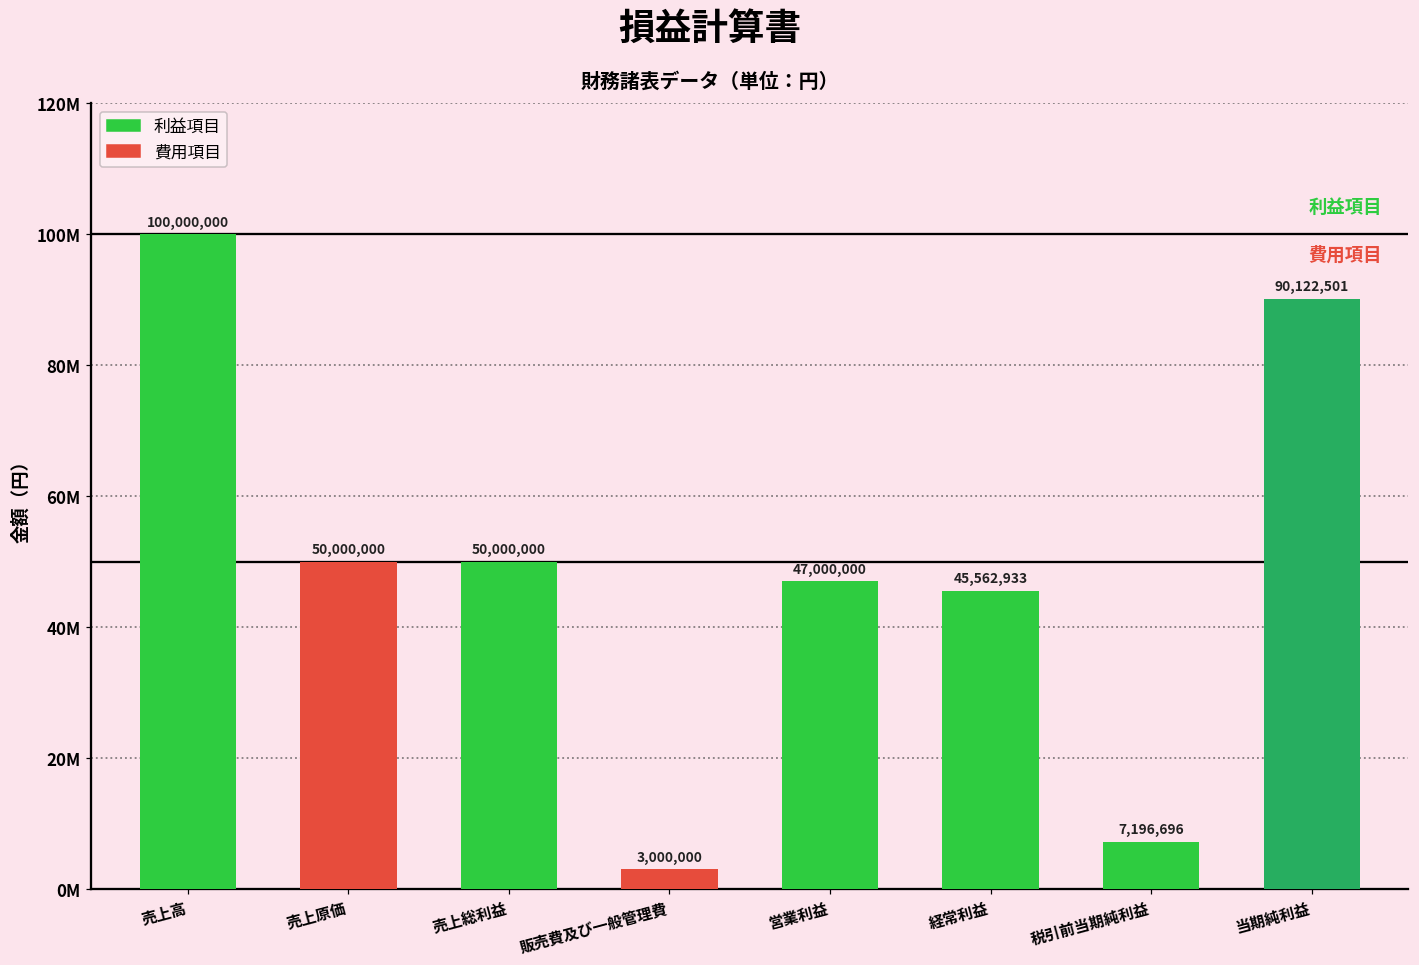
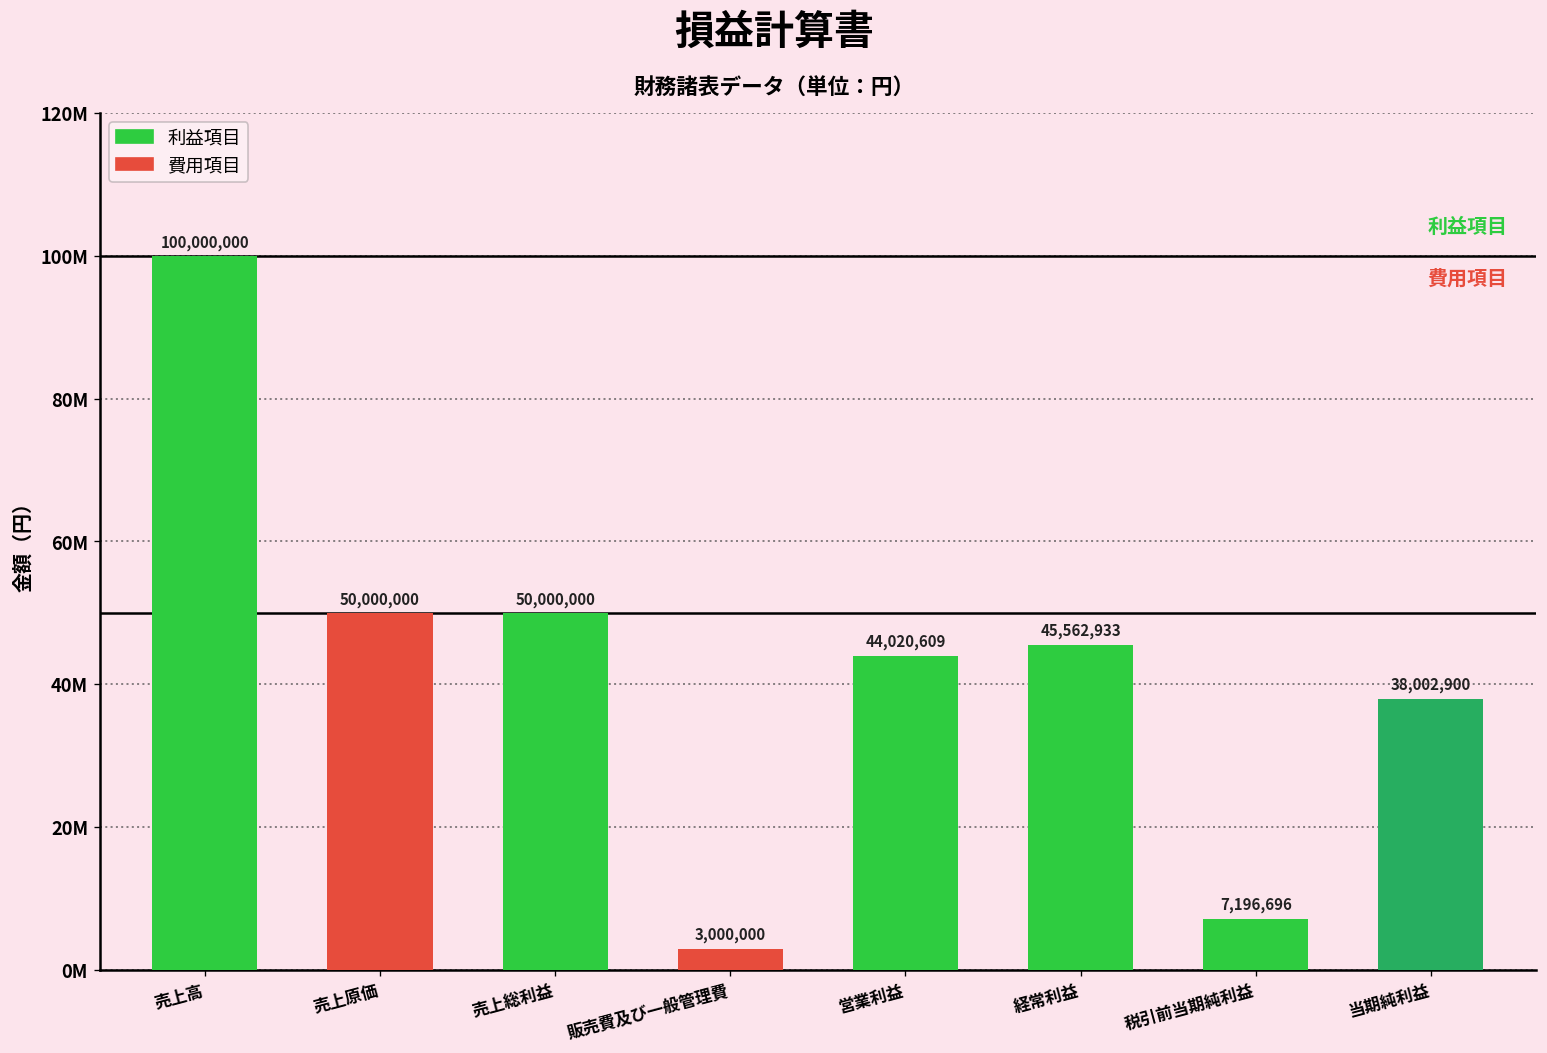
営業利益: 47,000,000 -> 44,020,609
当期純利益: 90,122,501 -> 38,002,900
